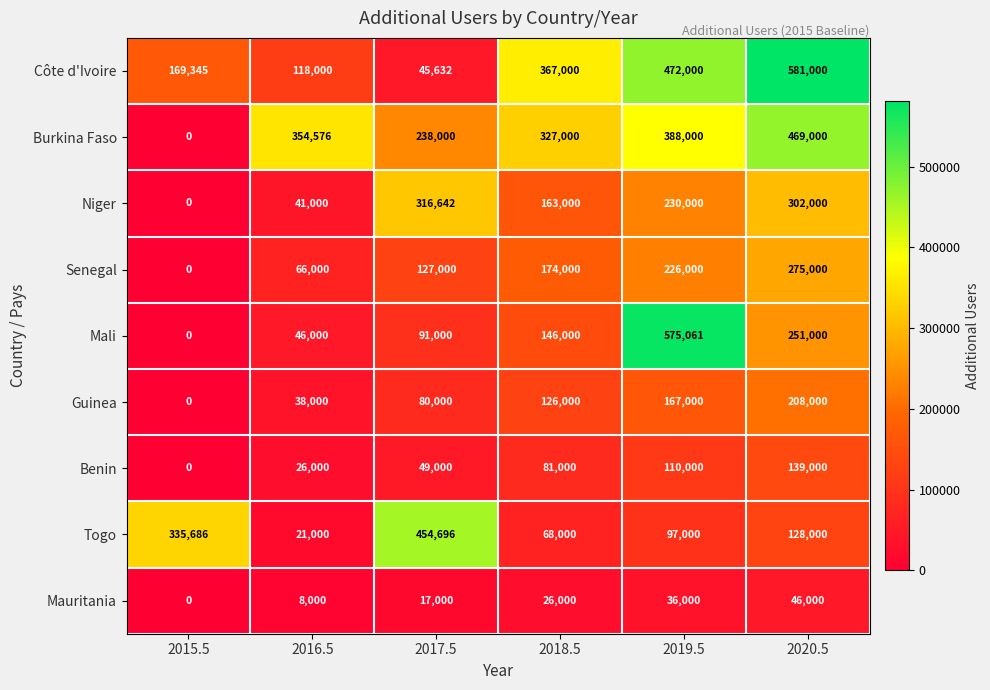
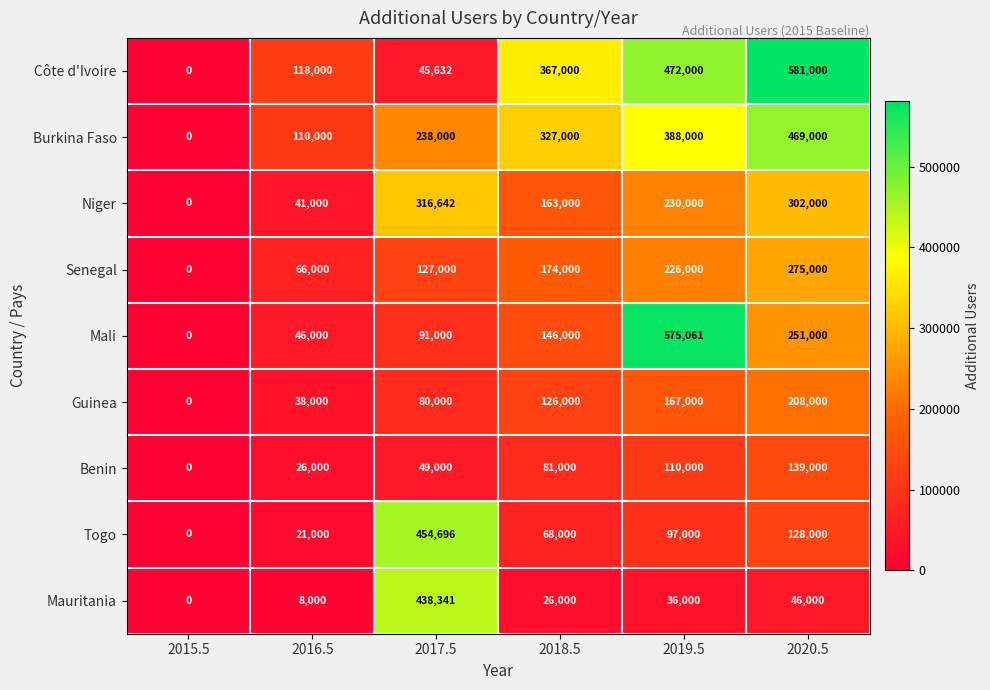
Côte d'Ivoire, 2015.5: 169,345 -> 0
Burkina Faso, 2016.5: 354,576 -> 110,000
Togo, 2015.5: 335,686 -> 0
Mauritania, 2017.5: 17,000 -> 438,341
